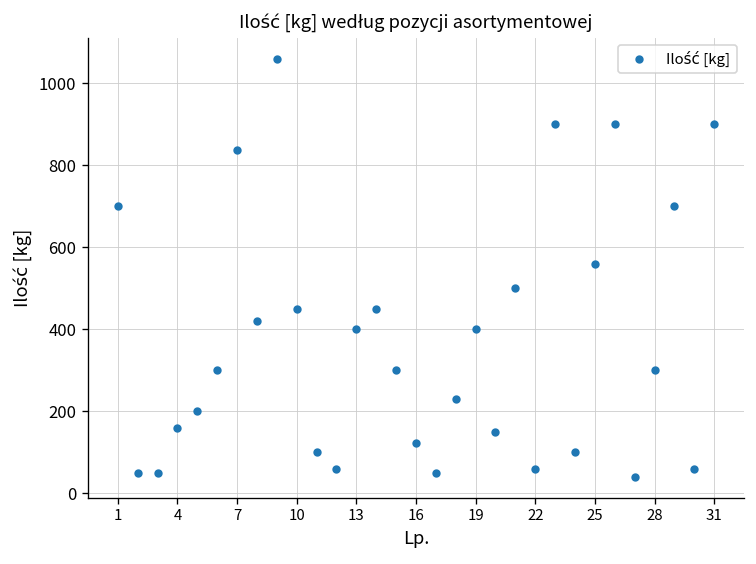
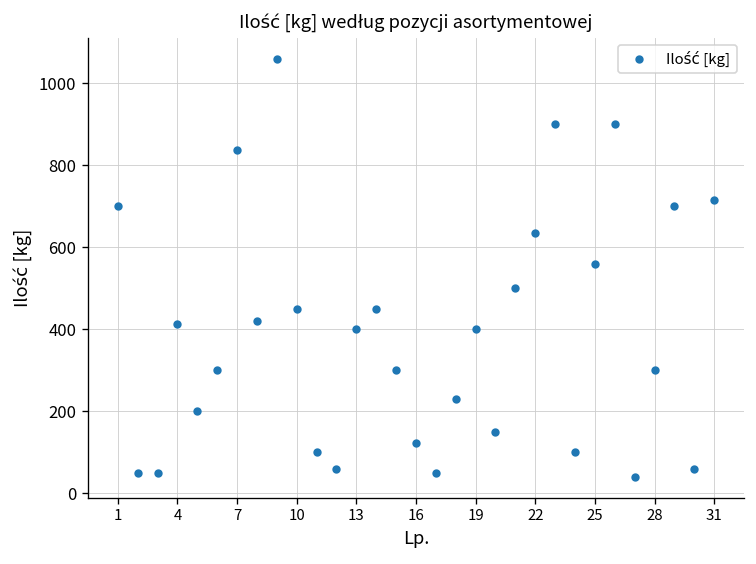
4: 160 -> 410
22: 60 -> 630
31: 900 -> 720
